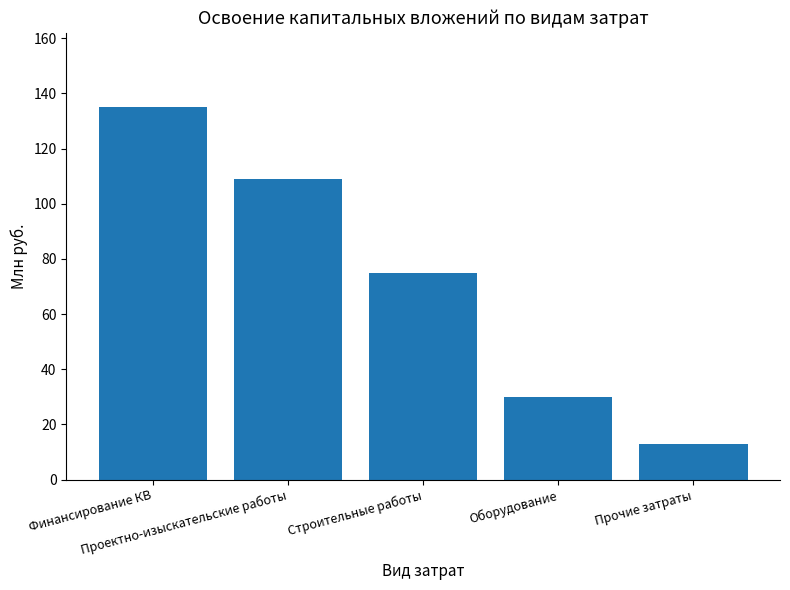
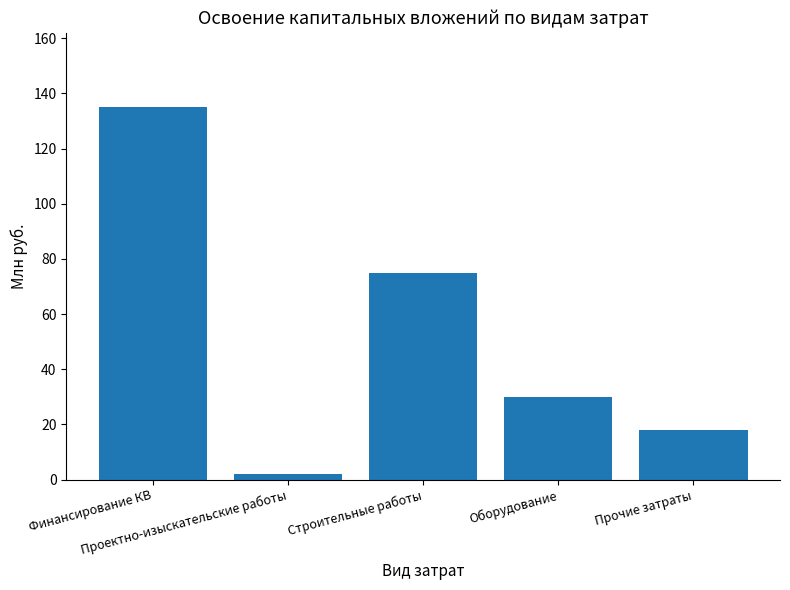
Проектно-изыскательские работы: 109 -> 2
Прочие затраты: 13 -> 18
